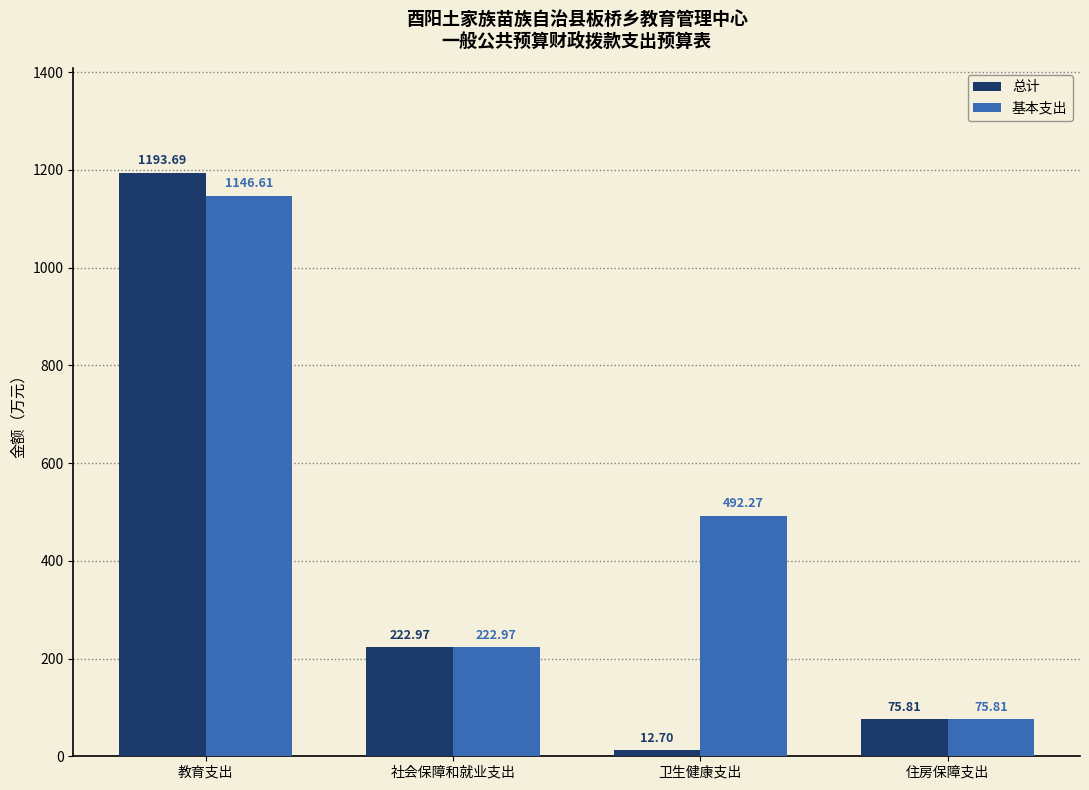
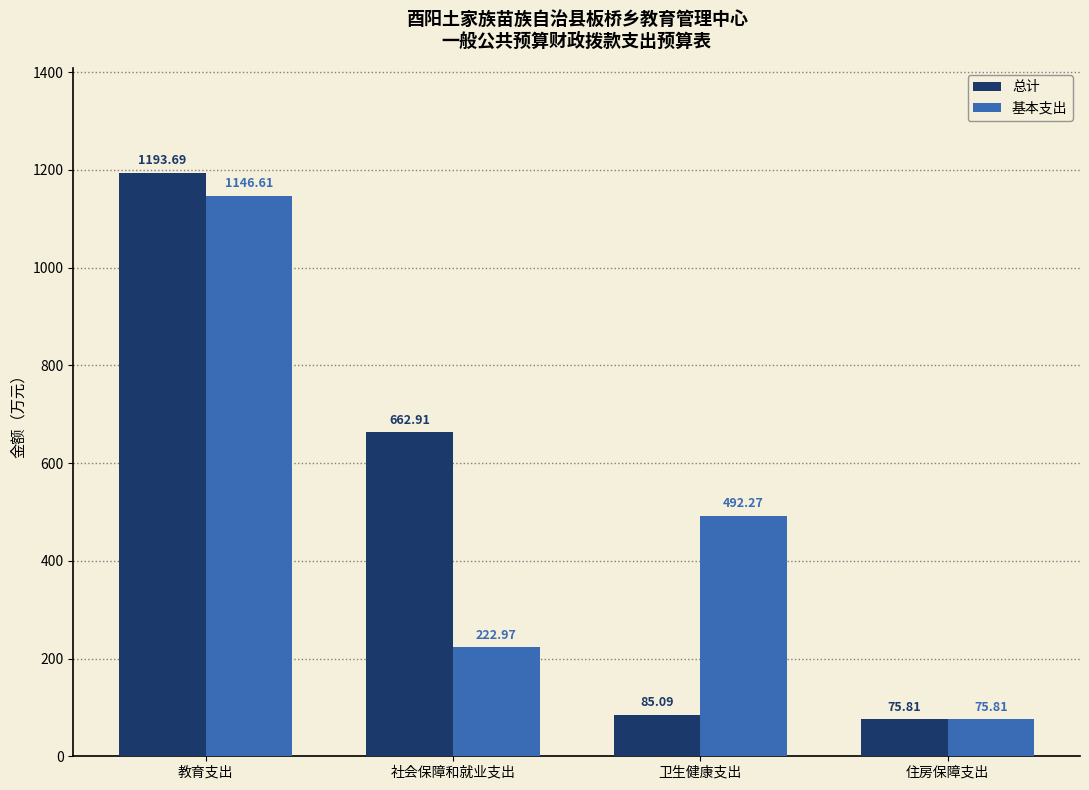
总计, 社会保障和就业支出: 222.97 -> 662.91
总计, 卫生健康支出: 12.70 -> 85.09
